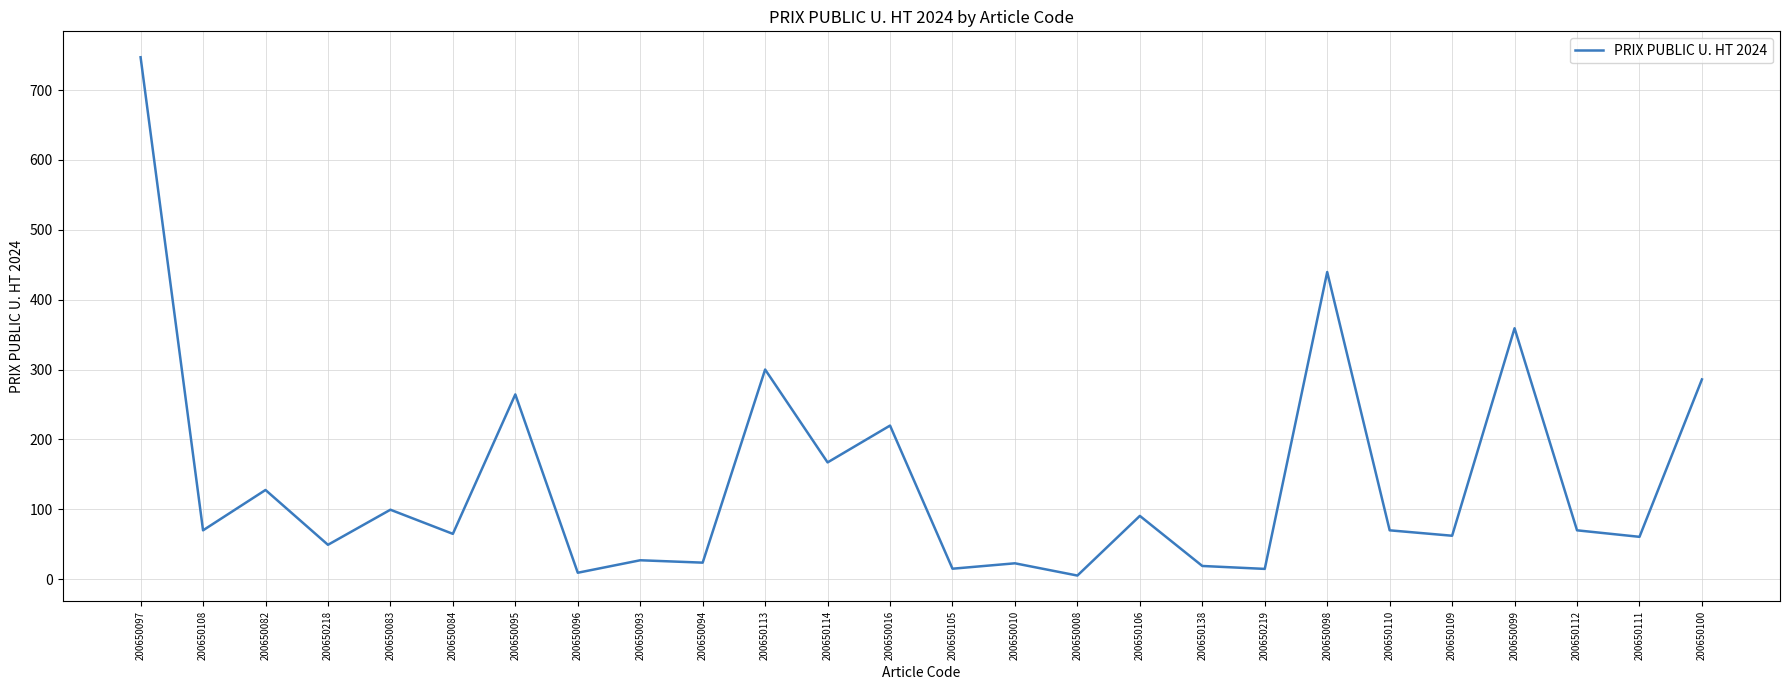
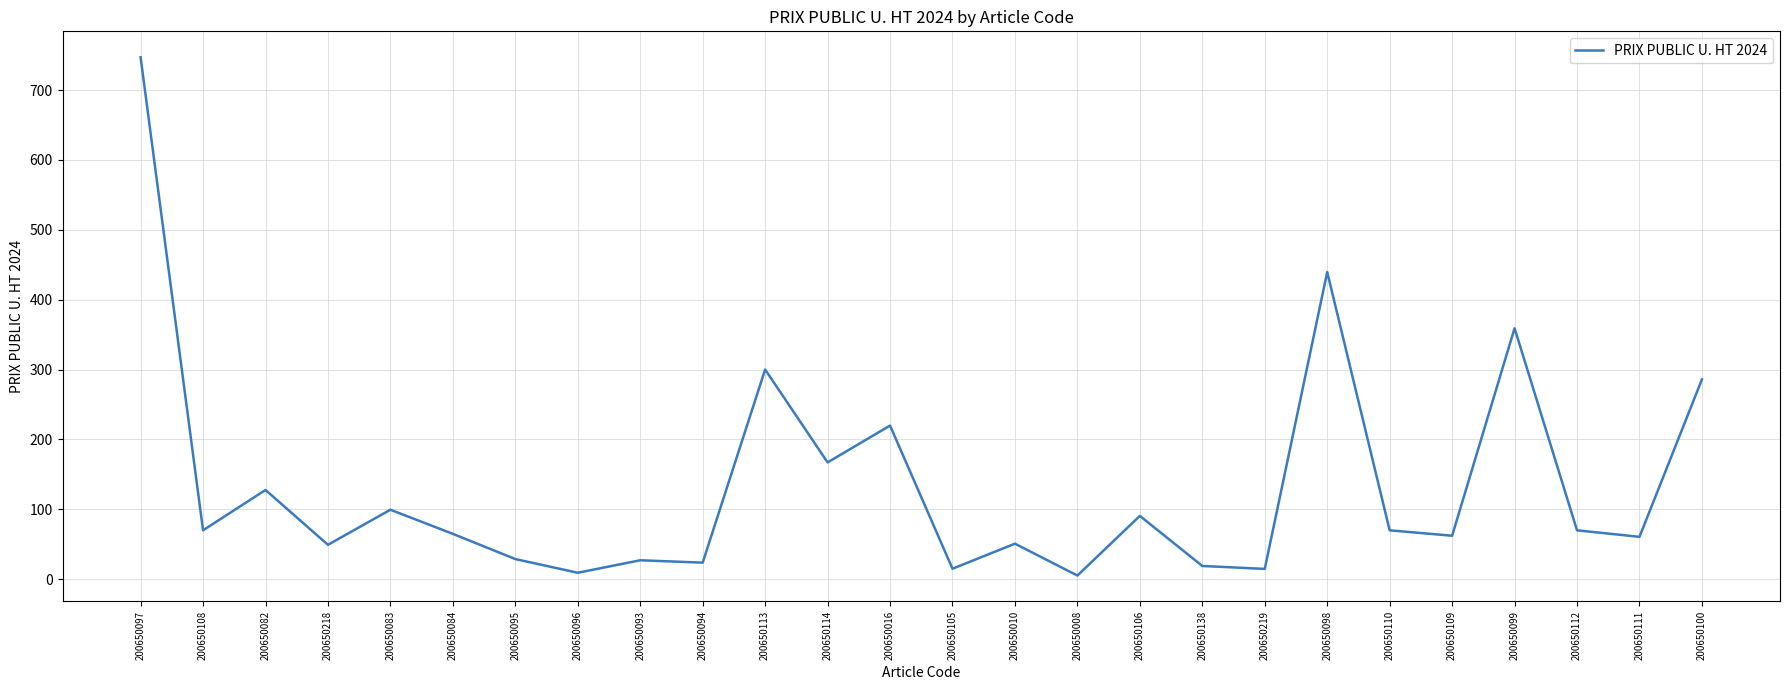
200650095: 260 -> 30
200650010: 20 -> 50
